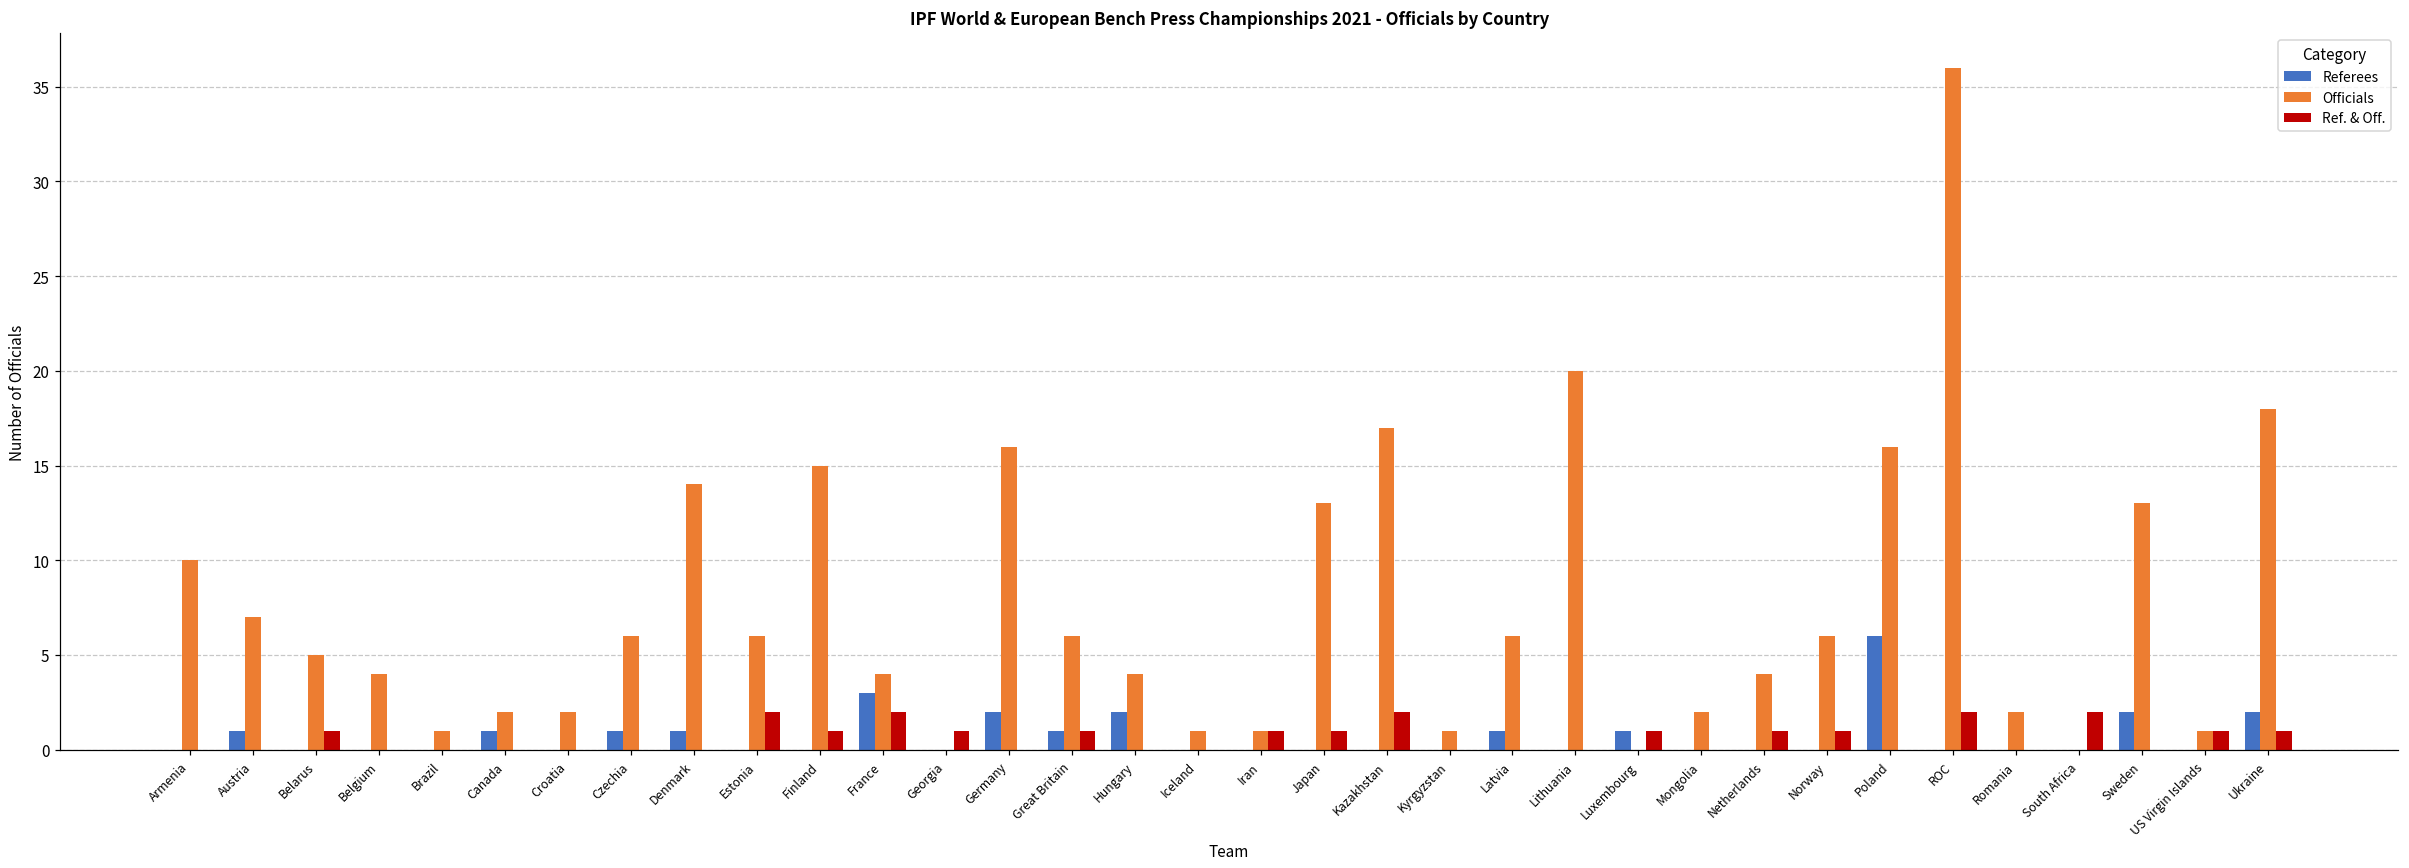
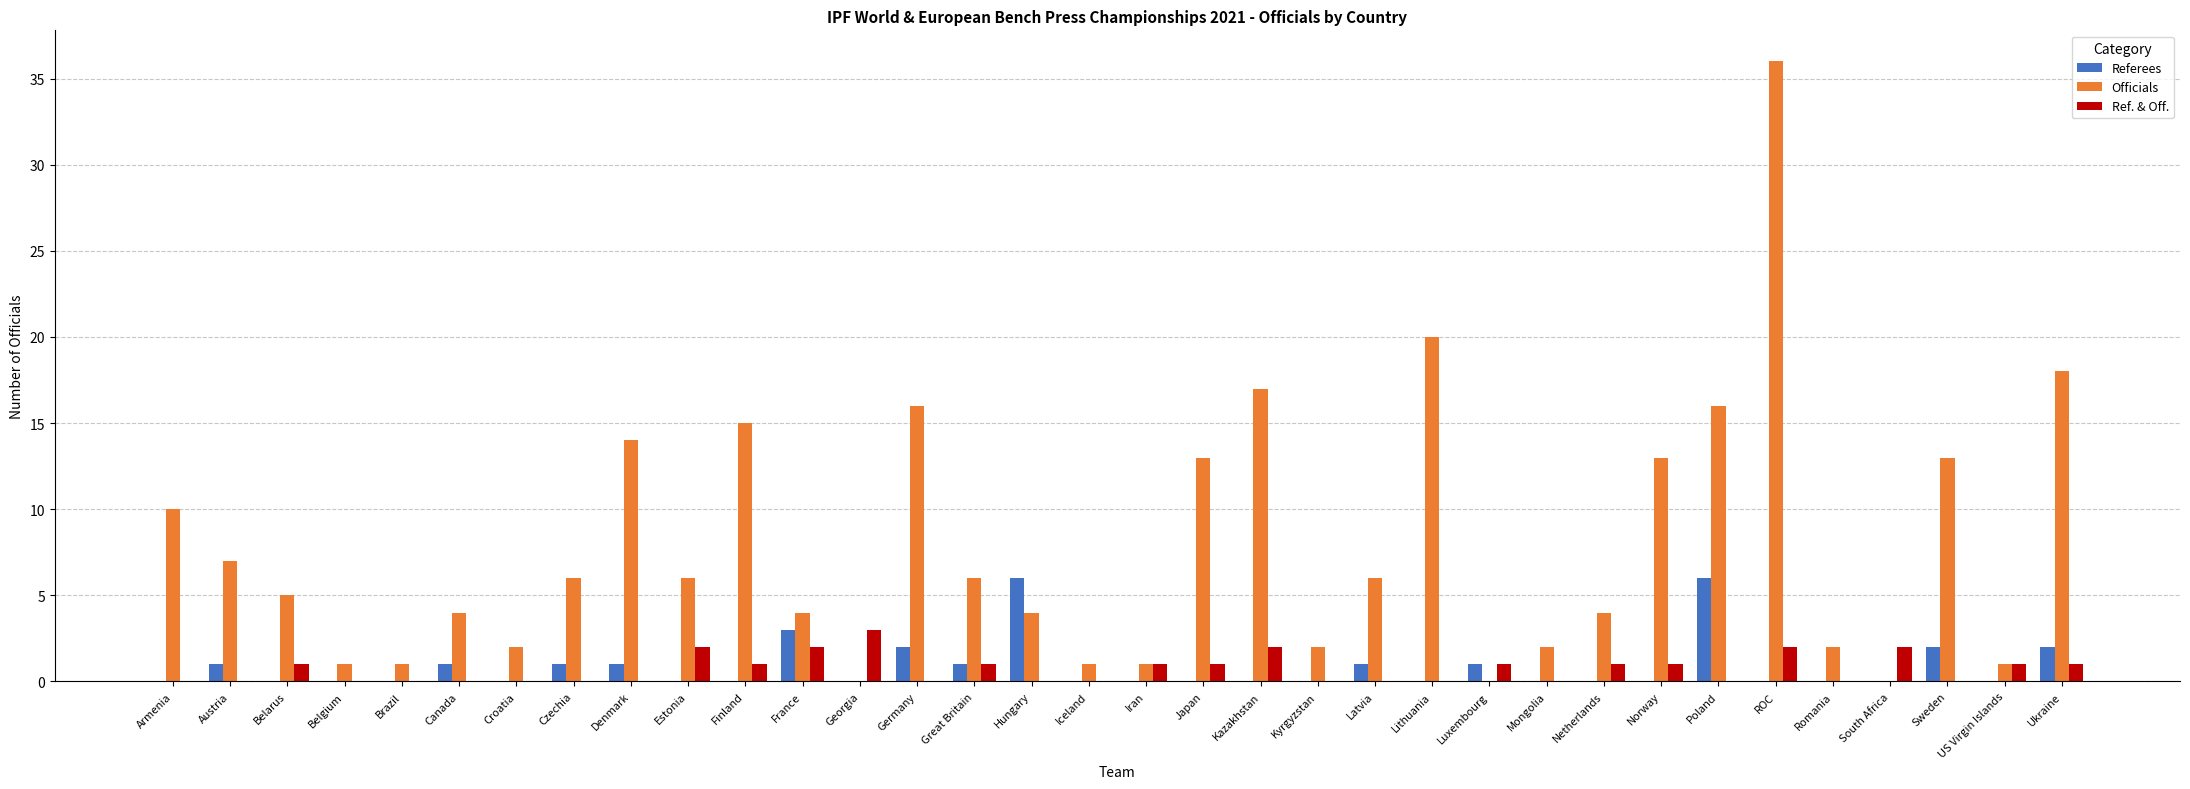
Officials, Belgium: 4 -> 1
Officials, Canada: 2 -> 4
Ref. & Off., Georgia: 1 -> 3
Referees, Hungary: 2 -> 6
Officials, Kyrgyzstan: 1 -> 2
Officials, Norway: 6 -> 13
